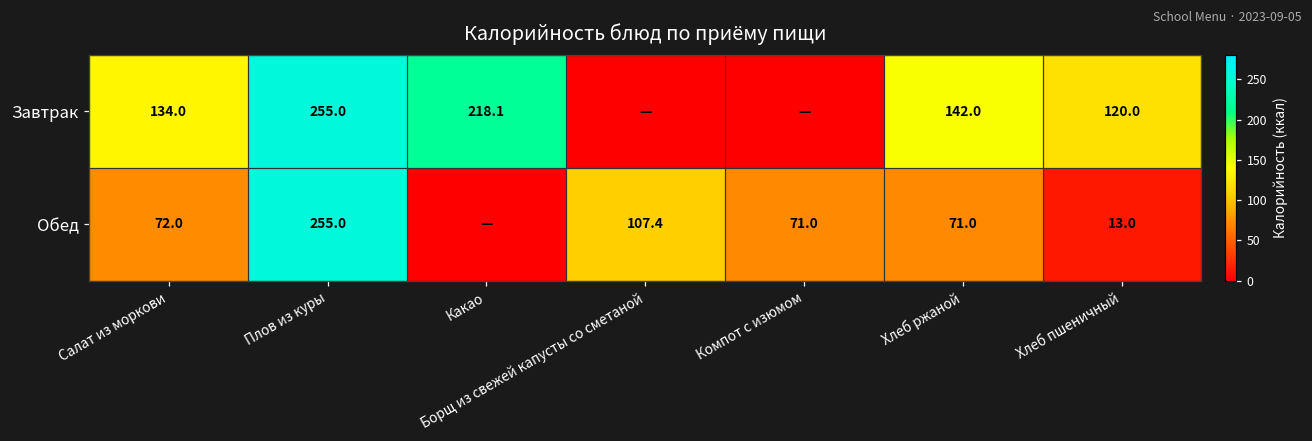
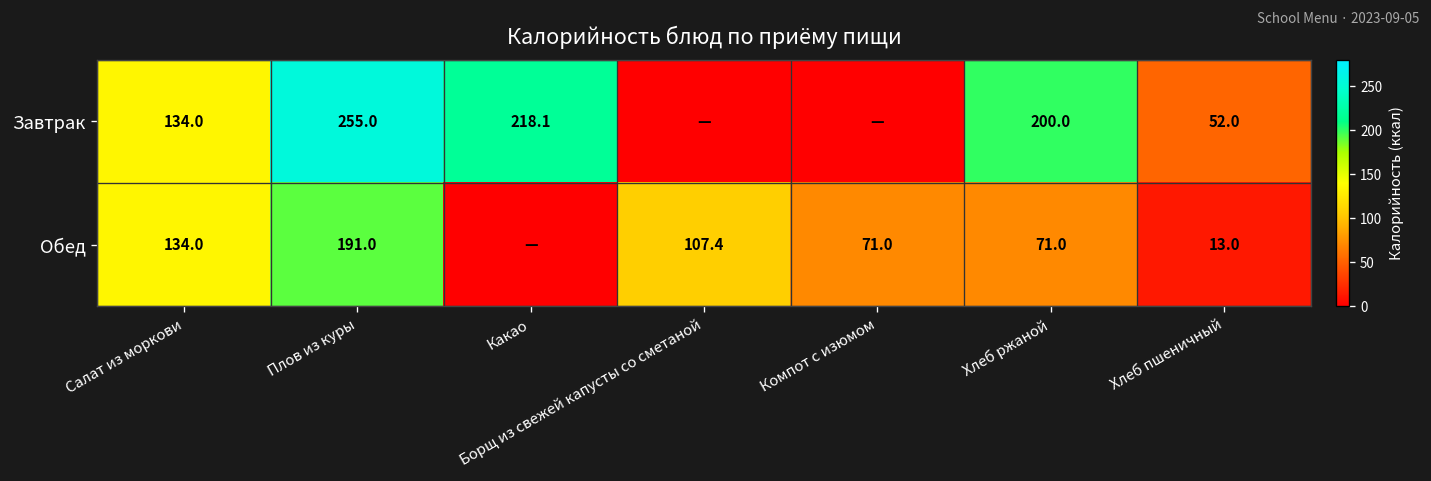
Завтрак, Хлеб ржаной: 142.0 -> 200.0
Завтрак, Хлеб пшеничный: 120.0 -> 52.0
Обед, Салат из моркови: 72.0 -> 134.0
Обед, Плов из куры: 255.0 -> 191.0
